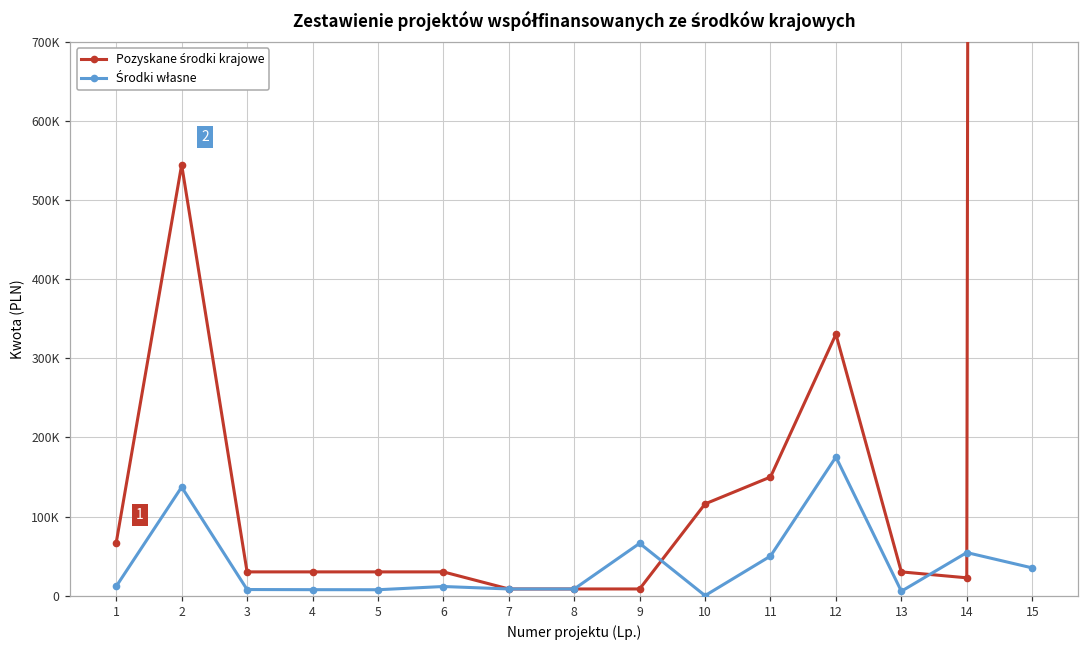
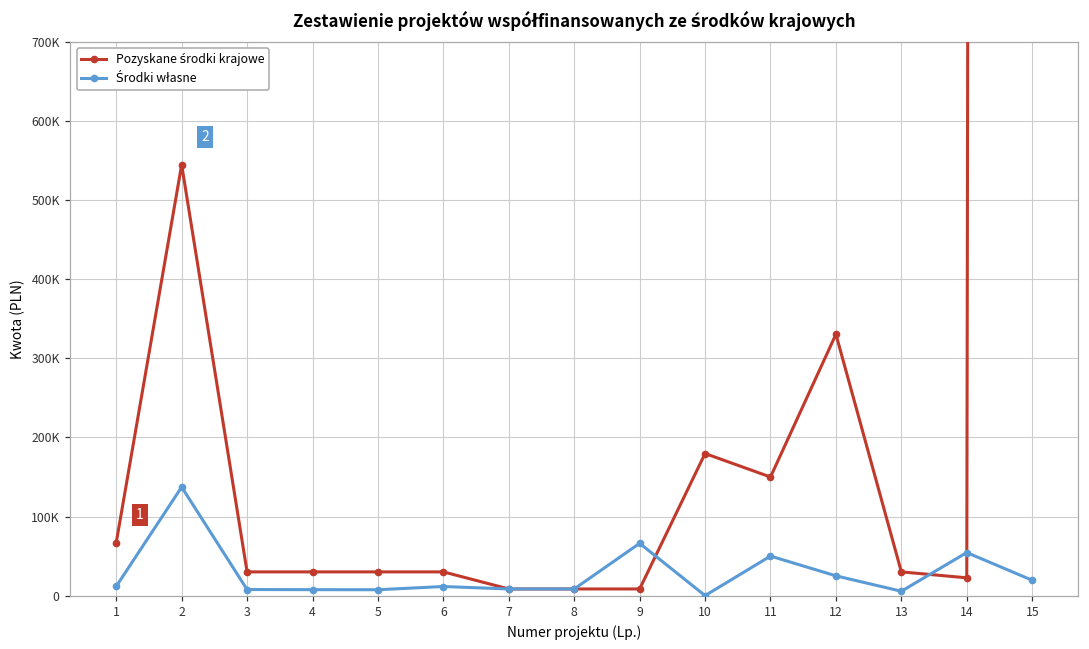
Pozyskane środki krajowe, 10: 120000 -> 180000
Środki własne, 12: 180000 -> 30000
Środki własne, 15: 40000 -> 20000
